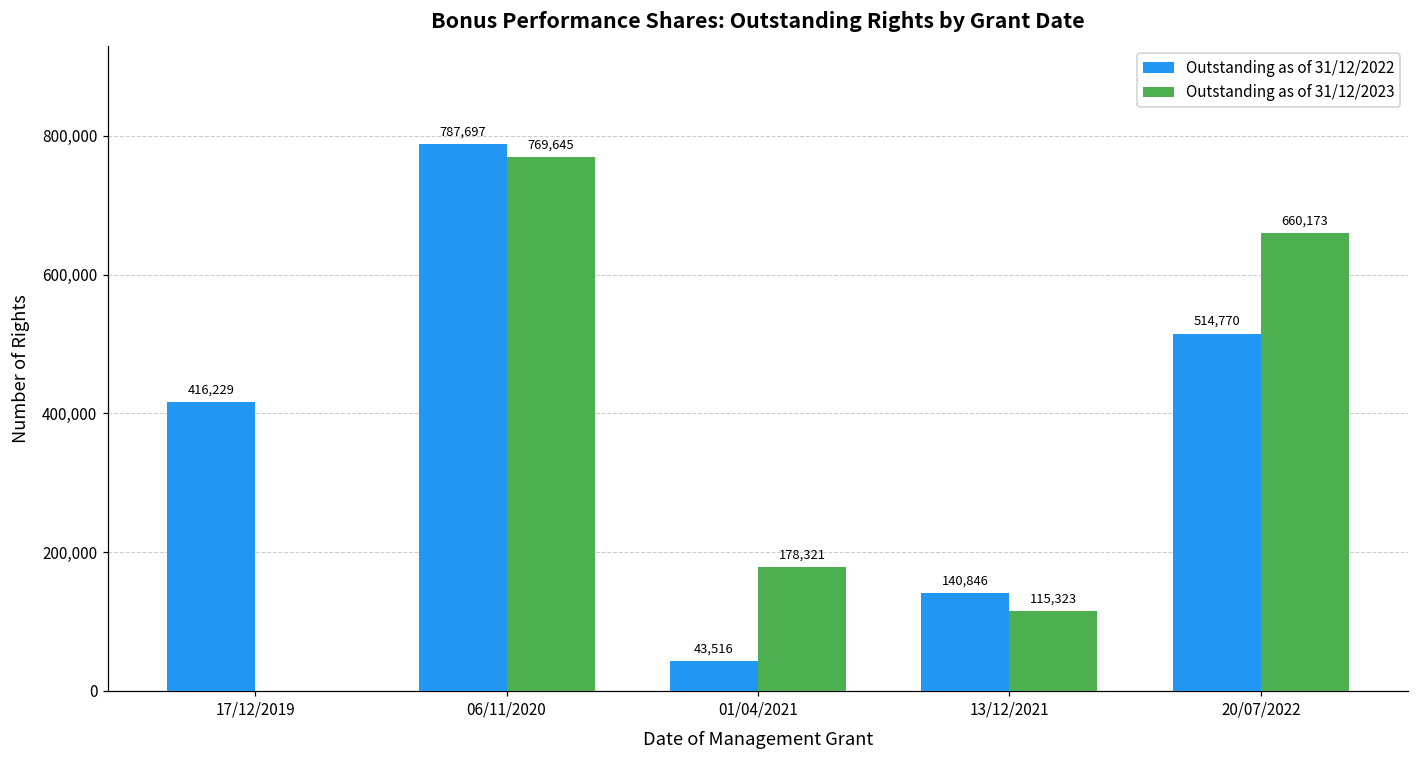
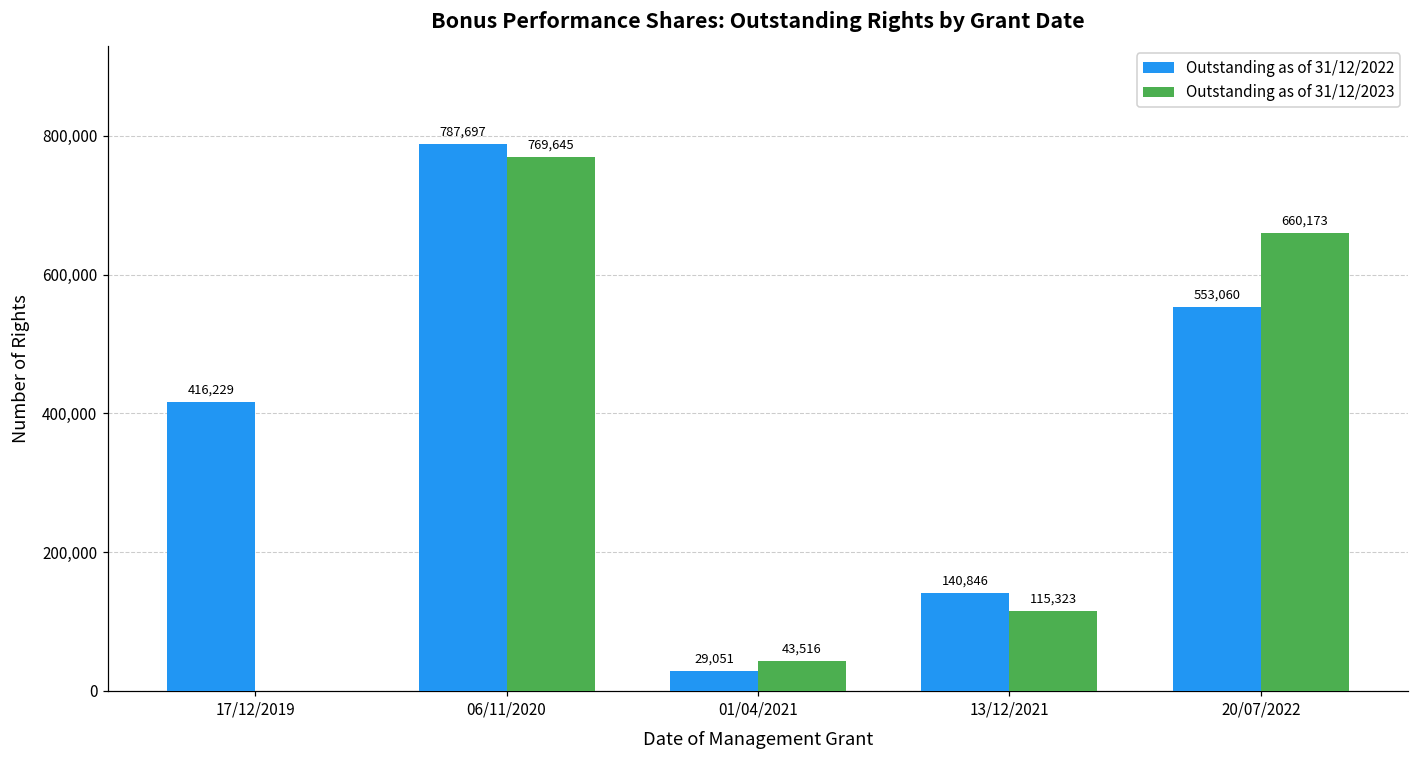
Outstanding as of 31/12/2022, 01/04/2021: 43,516 -> 29,051
Outstanding as of 31/12/2023, 01/04/2021: 178,321 -> 43,516
Outstanding as of 31/12/2022, 20/07/2022: 514,770 -> 553,060
